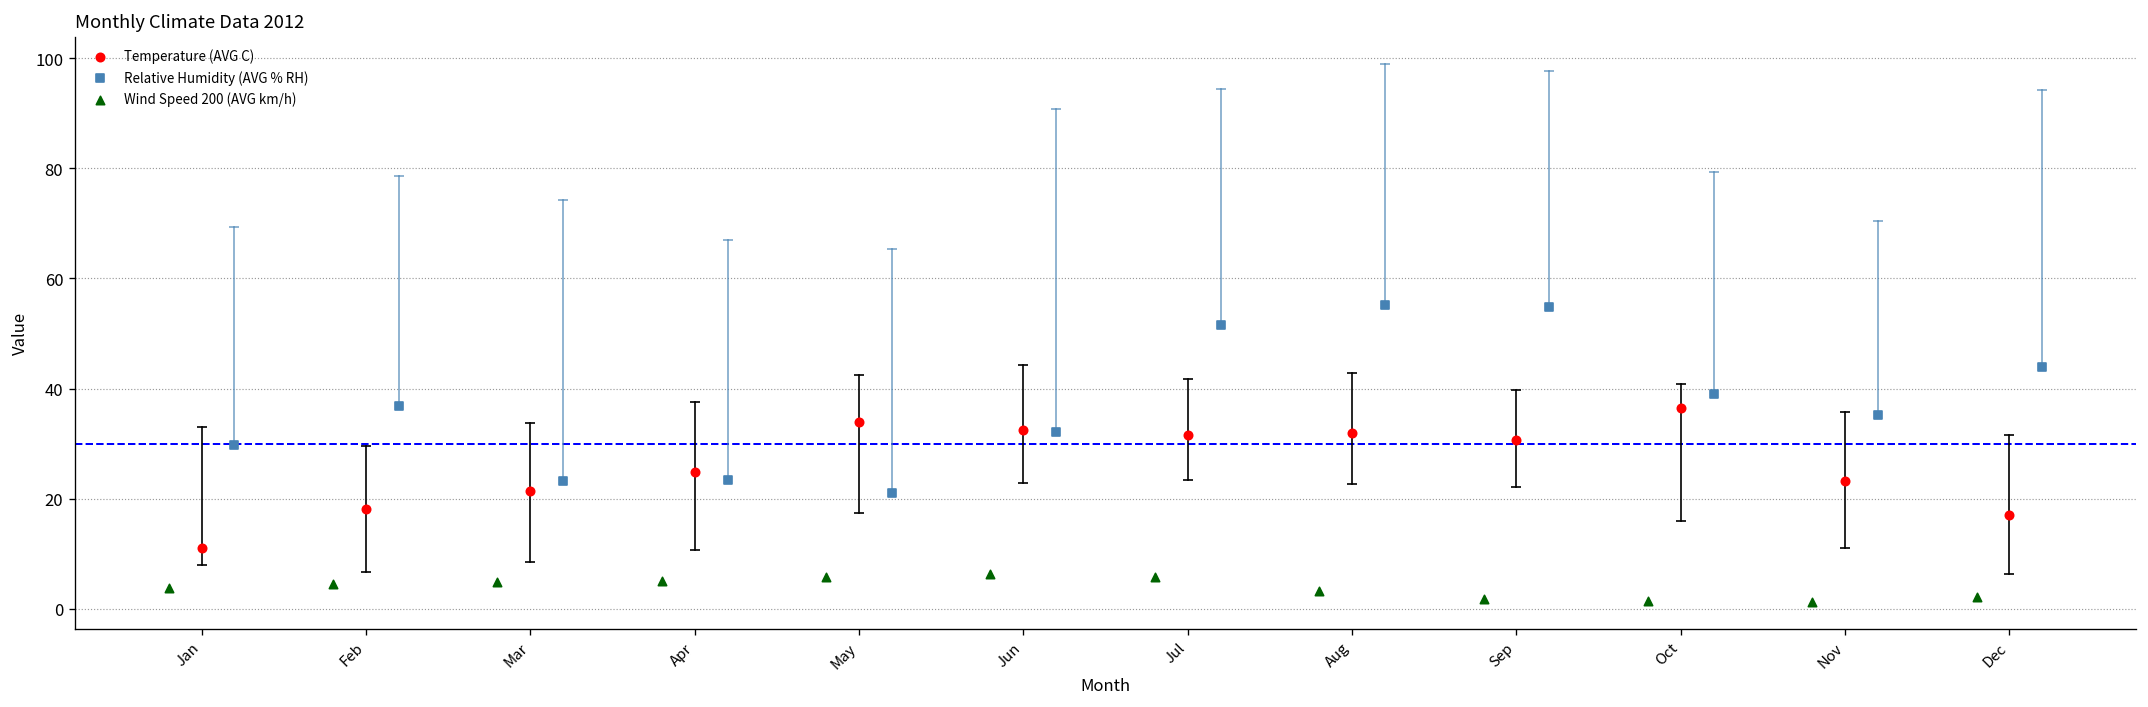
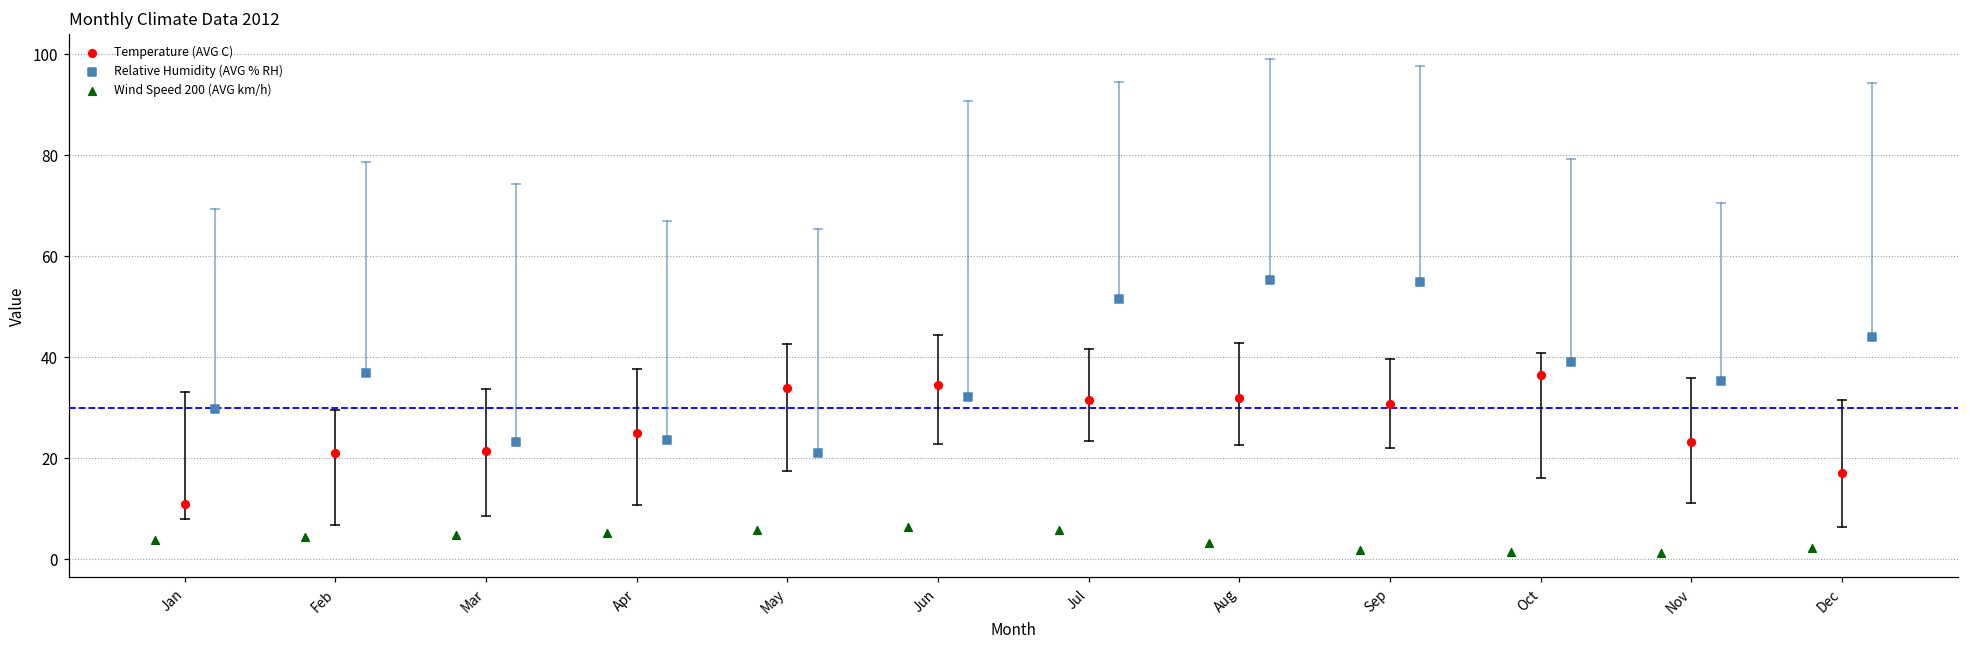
Temperature (AVG C), Feb: 18 -> 21
Temperature (AVG C), Jun: 33 -> 35
